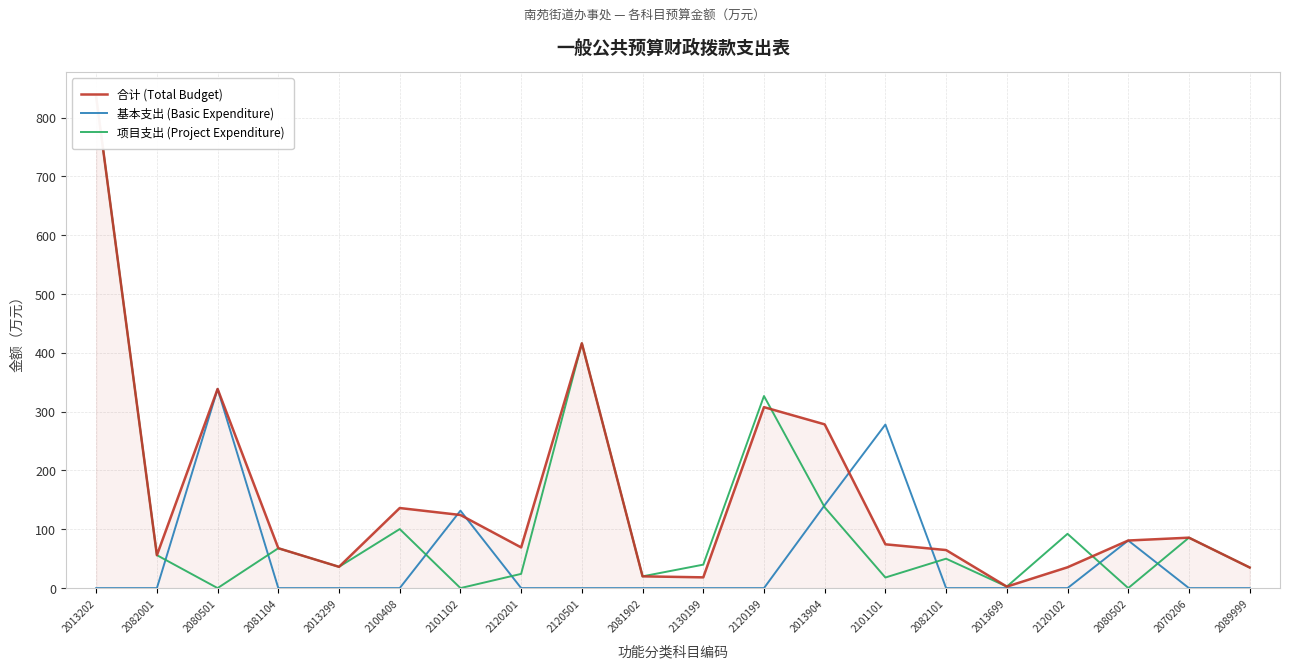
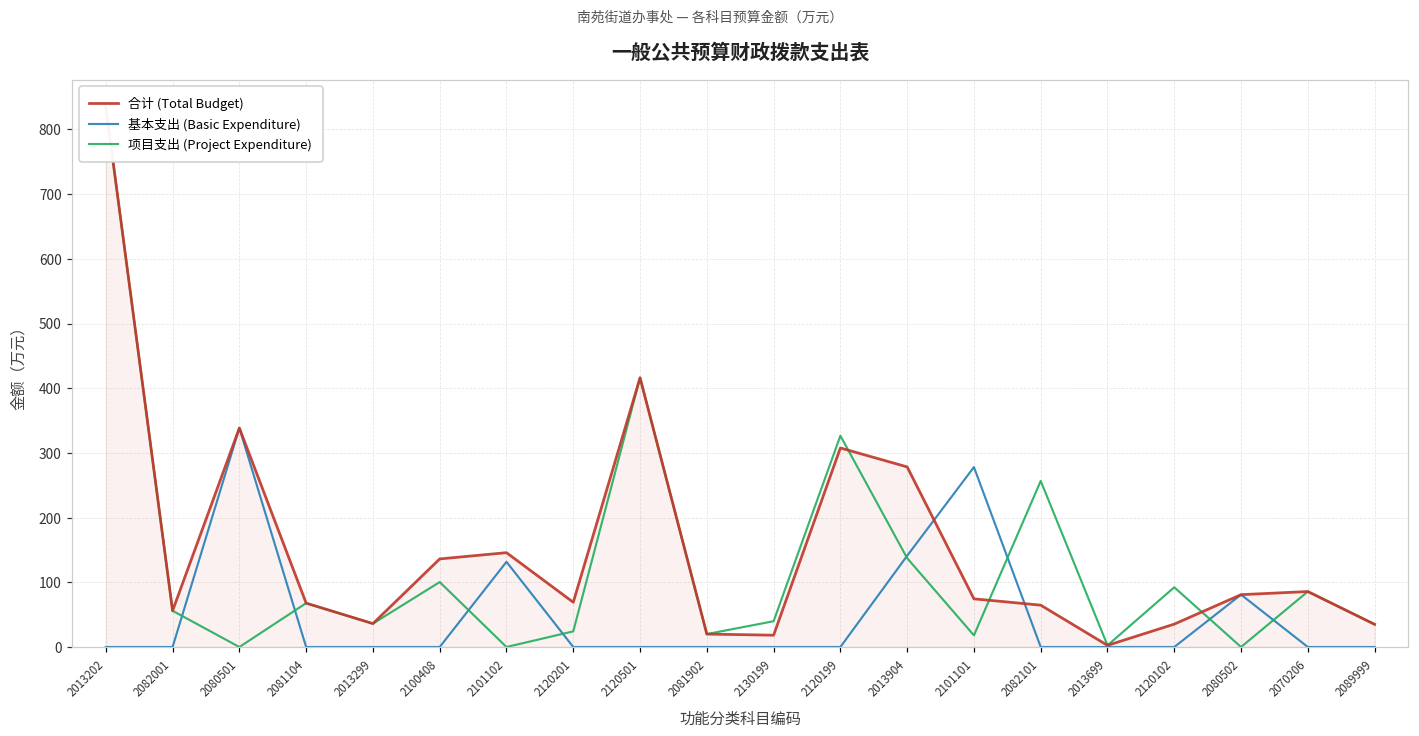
合计 (Total Budget), 2101102: 120 -> 150
项目支出 (Project Expenditure), 2082101: 50 -> 260
